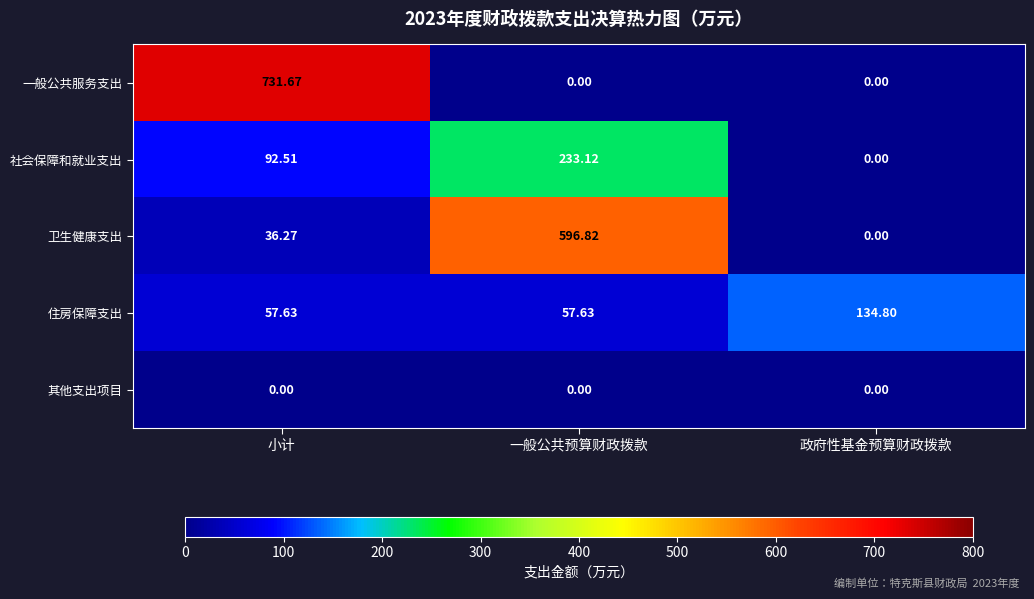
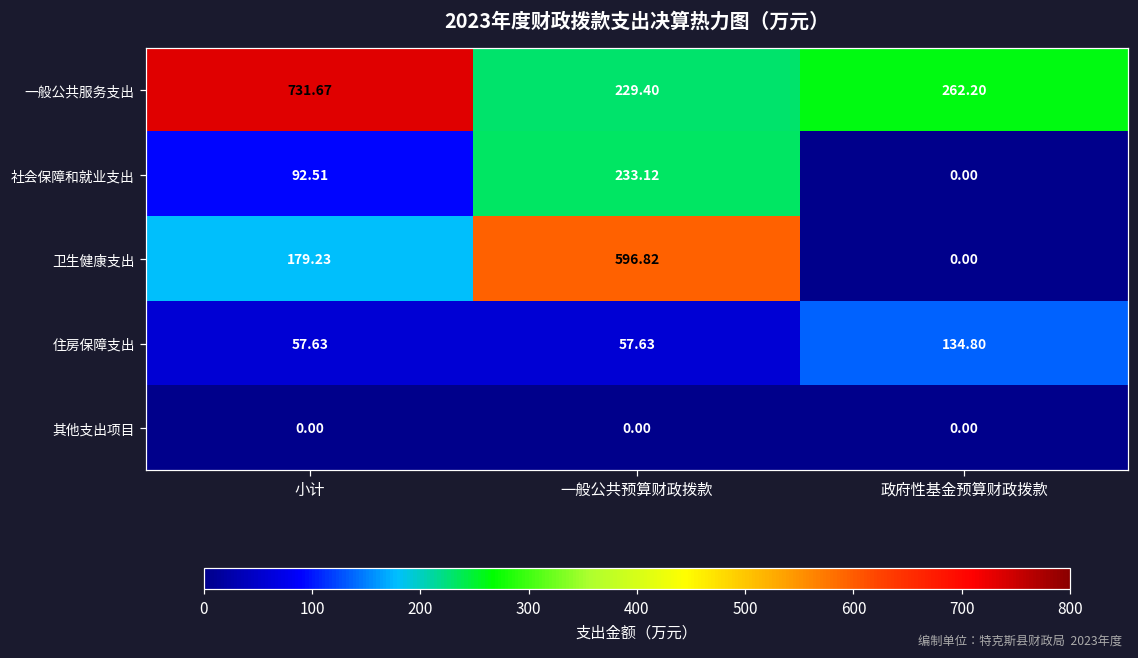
一般公共服务支出, 一般公共预算财政拨款: 0.00 -> 229.40
一般公共服务支出, 政府性基金预算财政拨款: 0.00 -> 262.20
卫生健康支出, 小计: 36.27 -> 179.23
